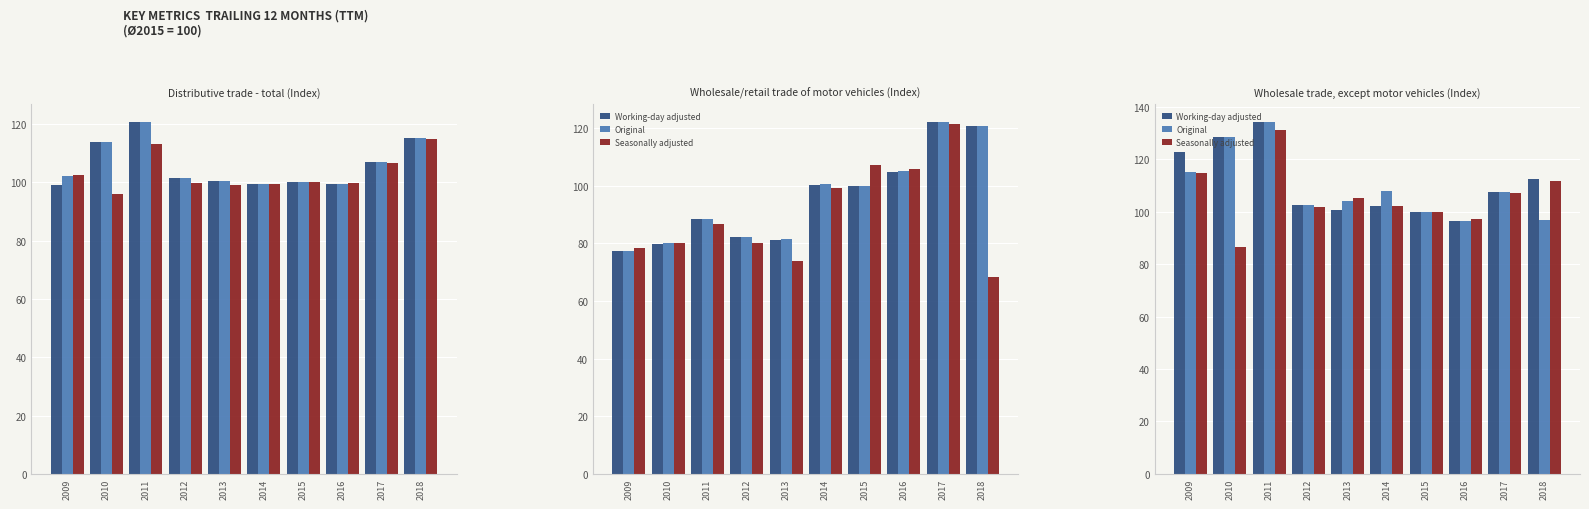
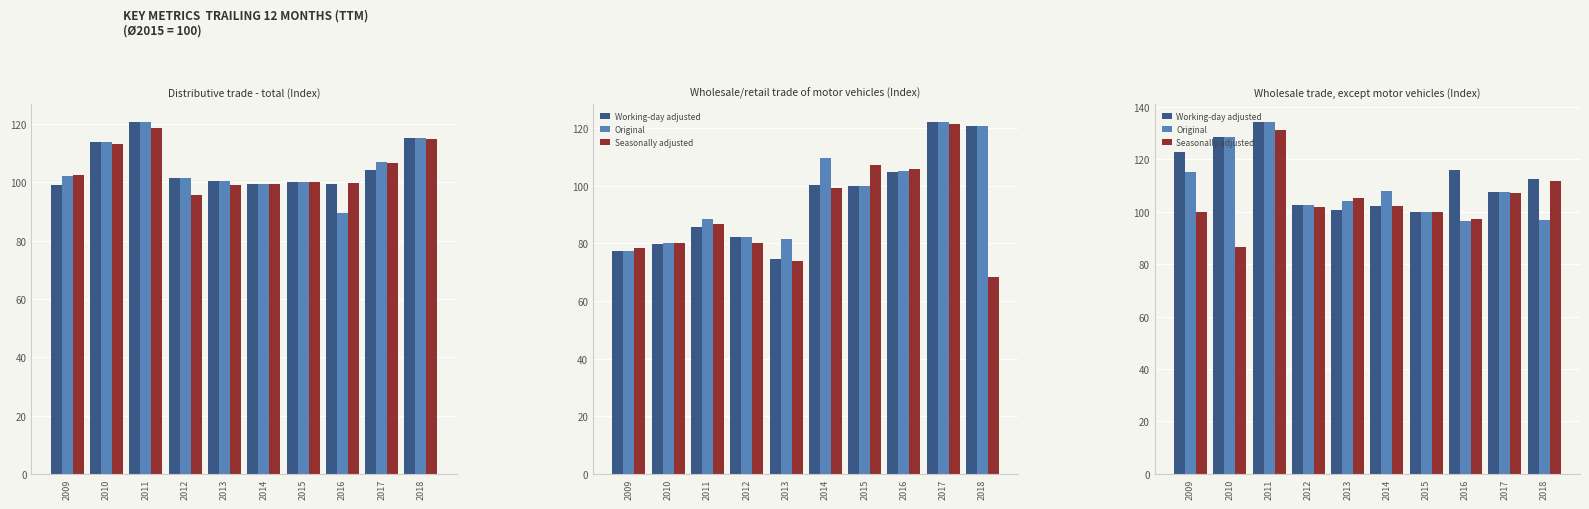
Distributive trade - total (Index), Seasonally adjusted, 2010: 96 -> 113
Distributive trade - total (Index), Seasonally adjusted, 2011: 113 -> 119
Distributive trade - total (Index), Seasonally adjusted, 2012: 100 -> 96
Distributive trade - total (Index), Original, 2016: 99 -> 89
Distributive trade - total (Index), Working-day adjusted, 2017: 107 -> 104
Wholesale/retail trade of motor vehicles (Index), Working-day adjusted, 2011: 89 -> 86
Wholesale/retail trade of motor vehicles (Index), Working-day adjusted, 2013: 81 -> 75
Wholesale/retail trade of motor vehicles (Index), Original, 2014: 100 -> 110
Wholesale trade, except motor vehicles (Index), Seasonally adjusted, 2009: 115 -> 100
Wholesale trade, except motor vehicles (Index), Working-day adjusted, 2016: 96 -> 116
